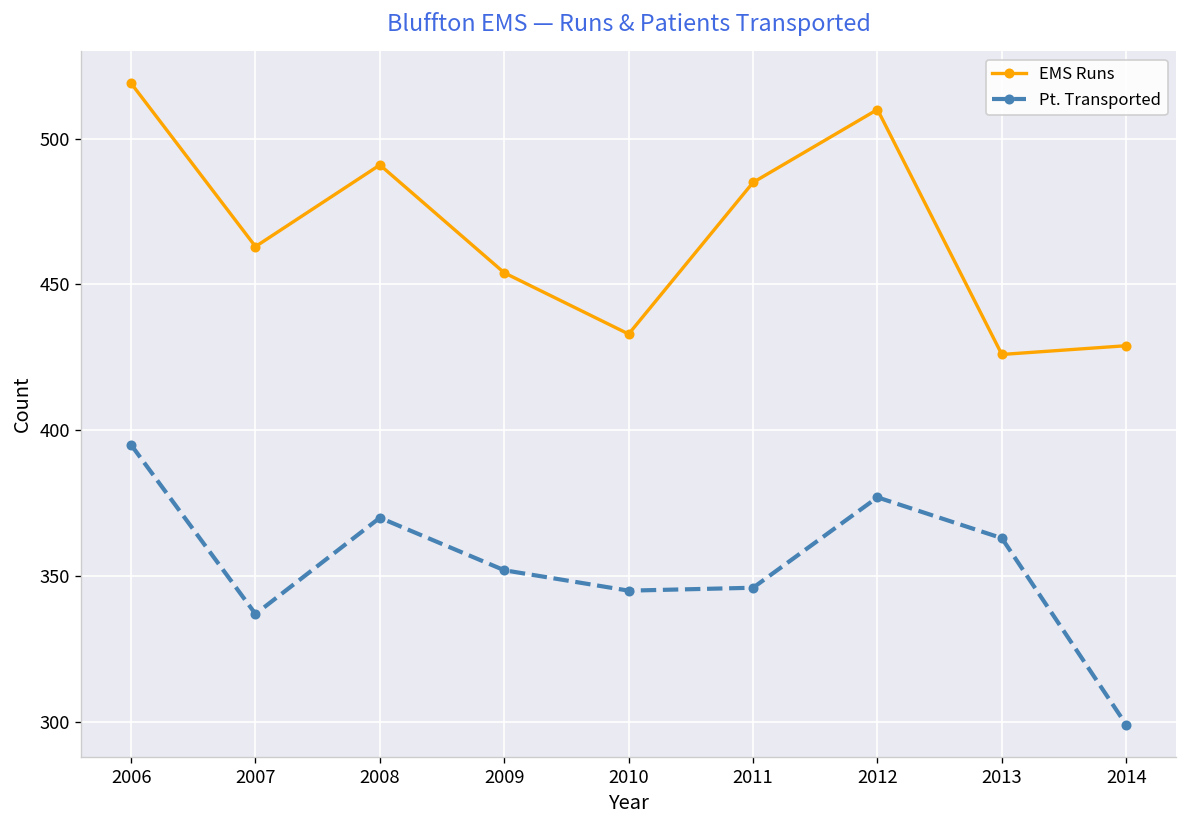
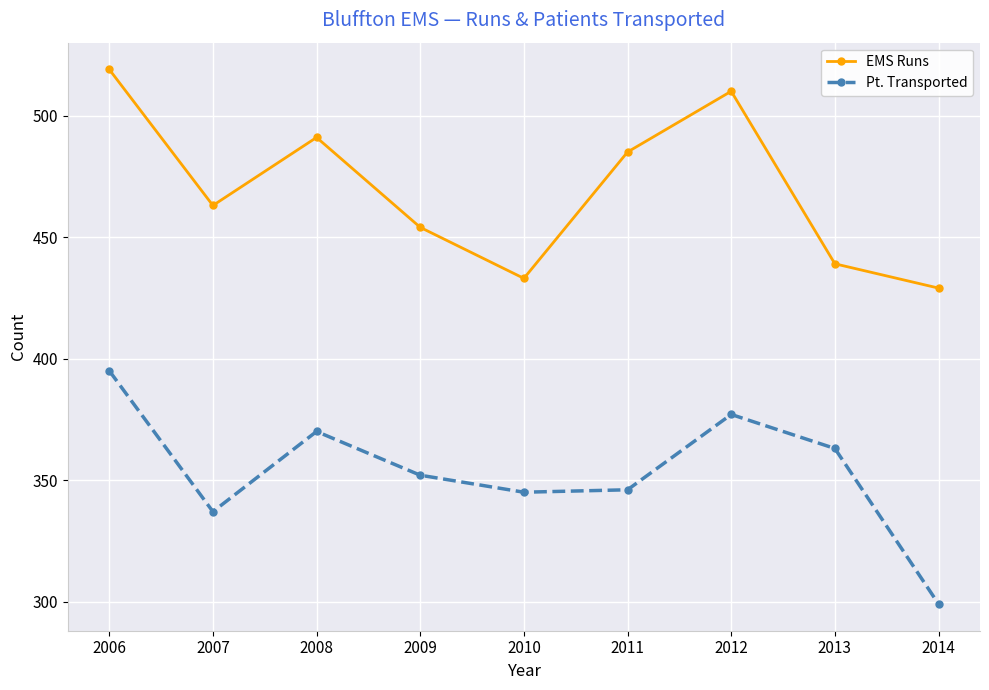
EMS Runs, 2013: 426 -> 439
